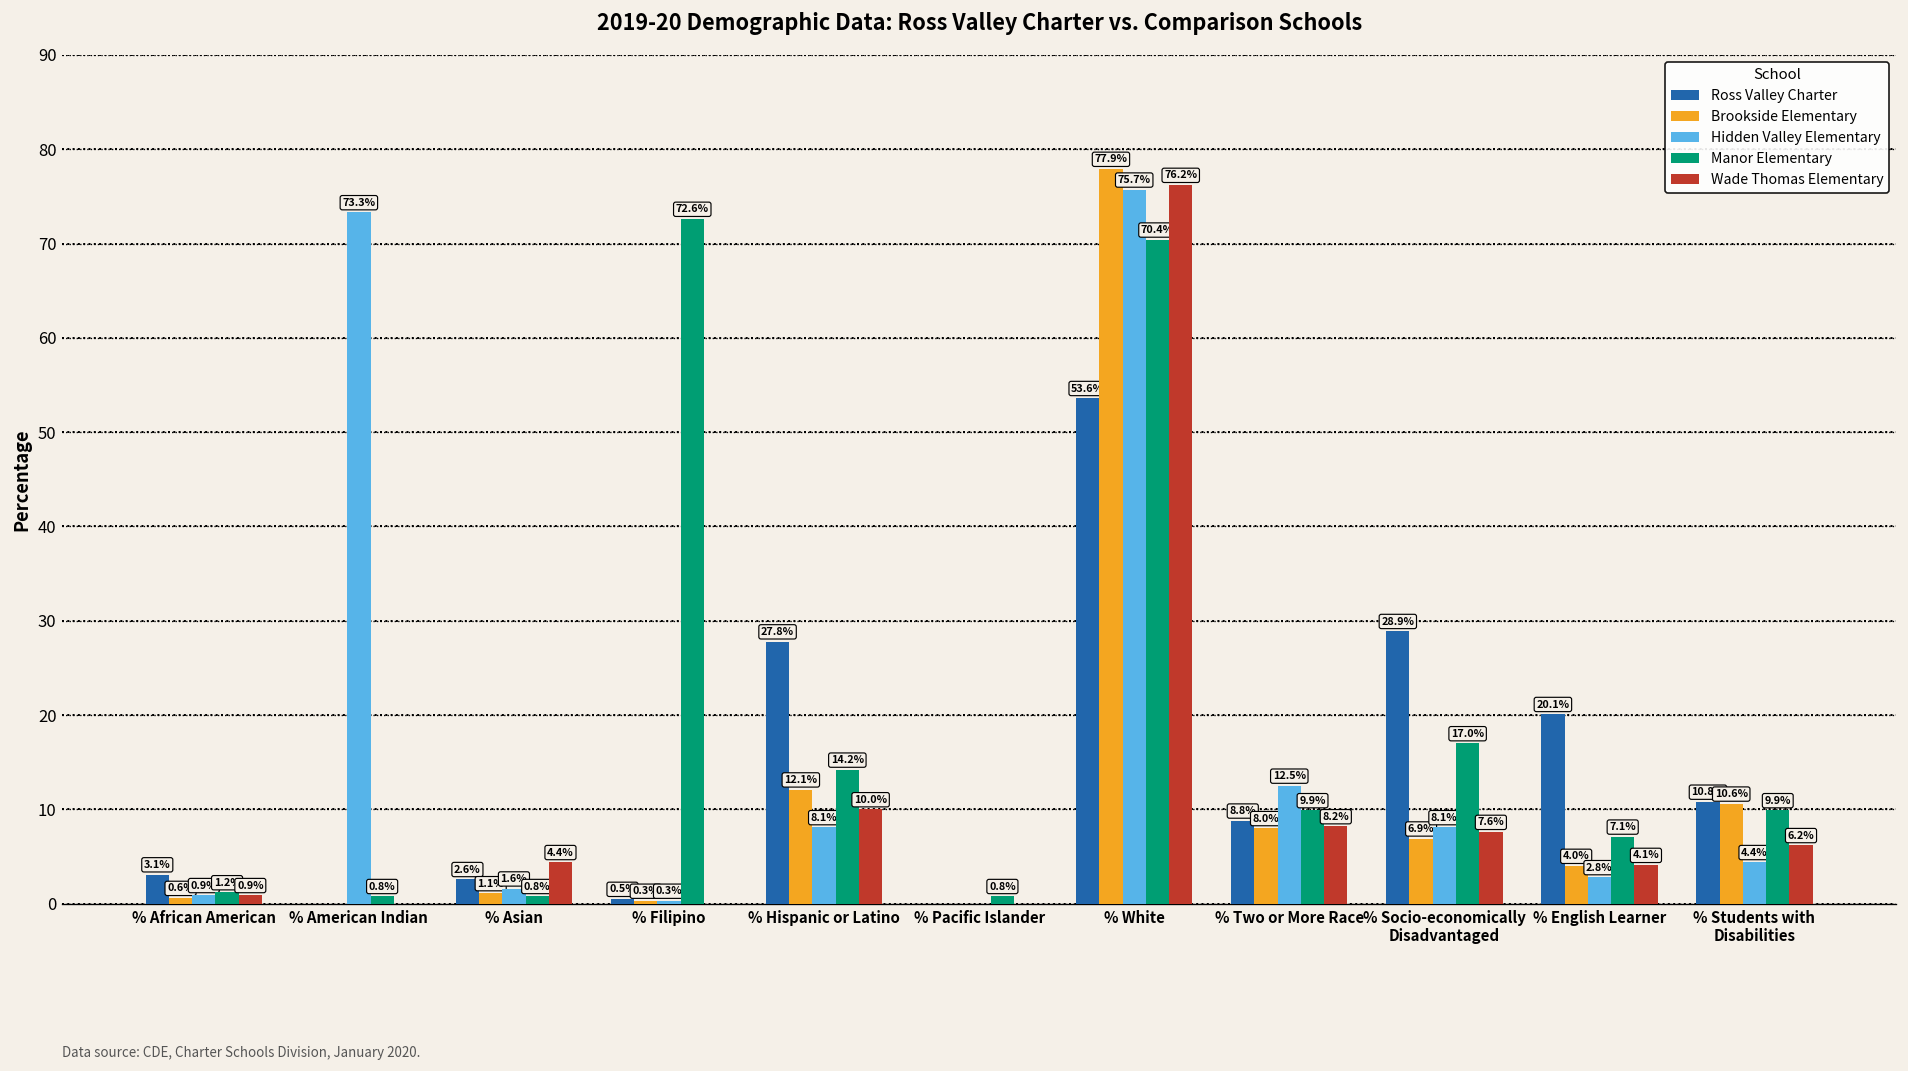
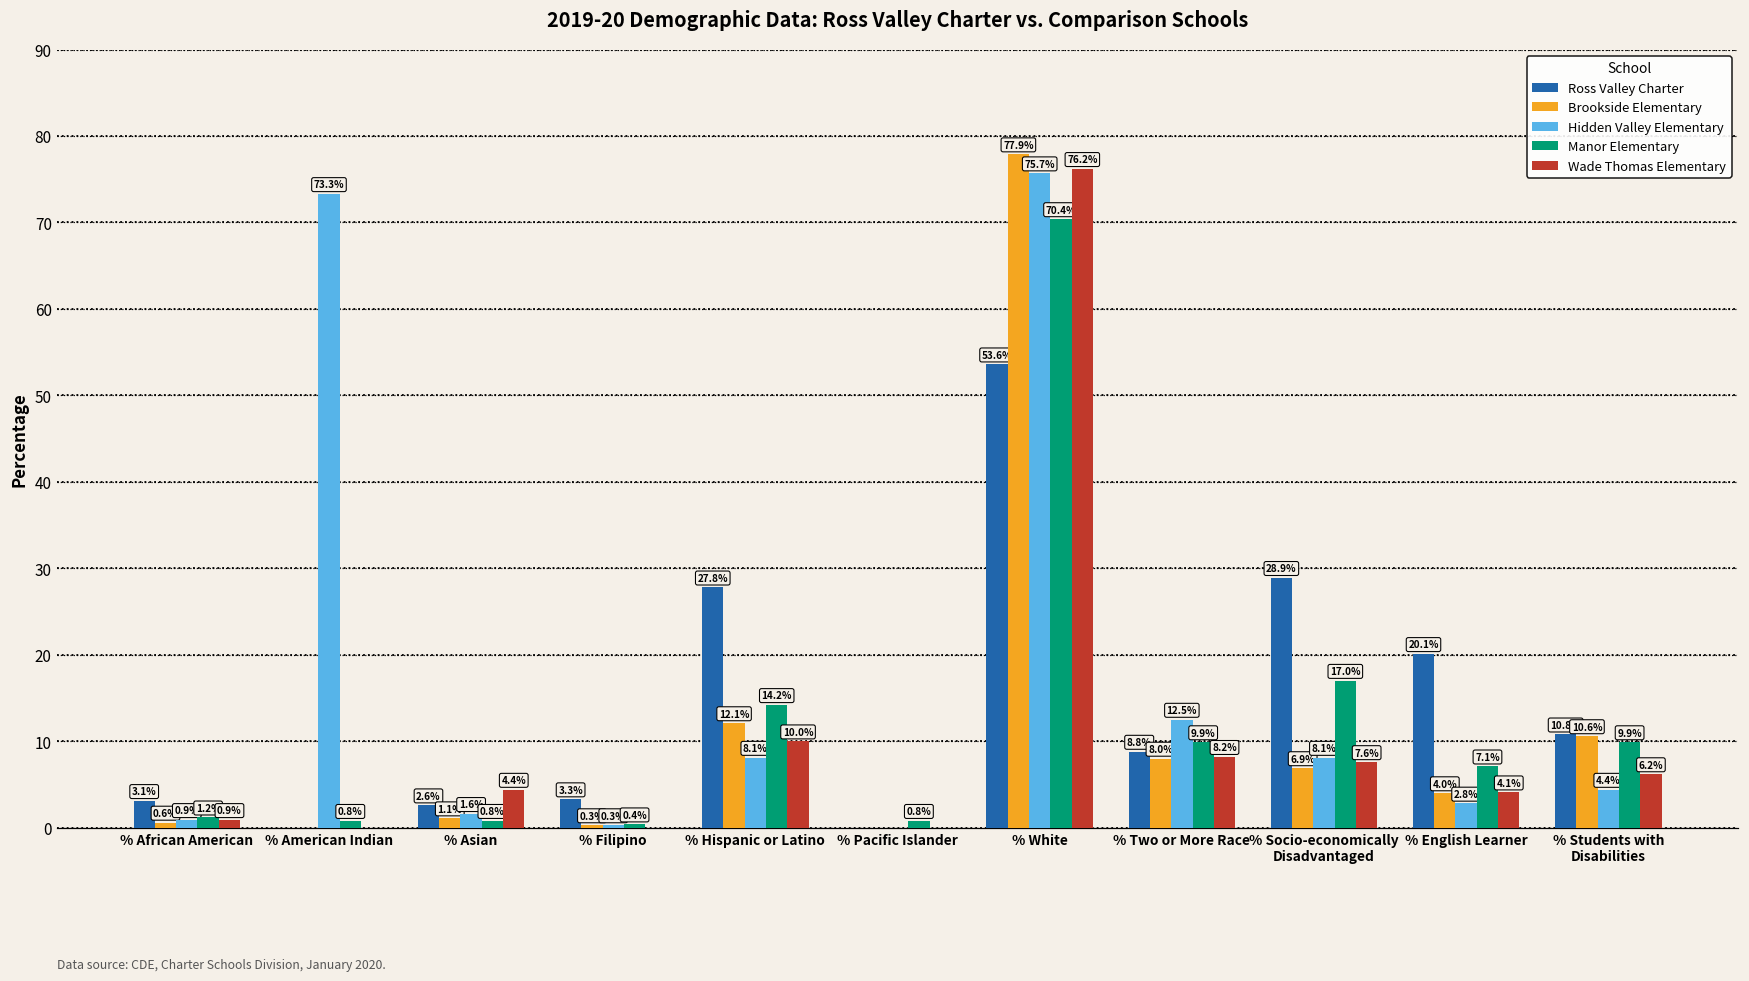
Ross Valley Charter, % Filipino: 0.5% -> 3.3%
Manor Elementary, % Filipino: 72.6% -> 0.4%
